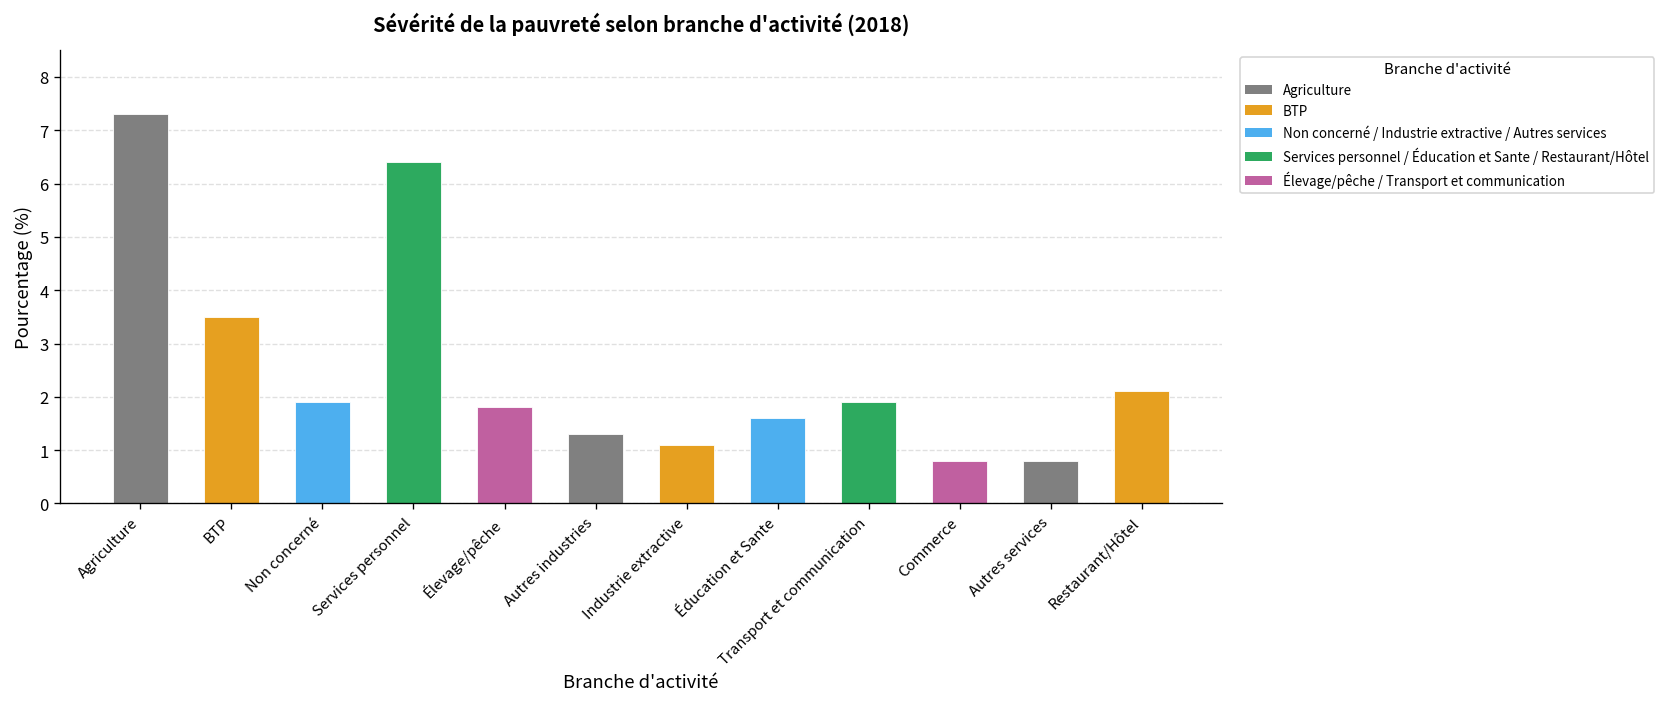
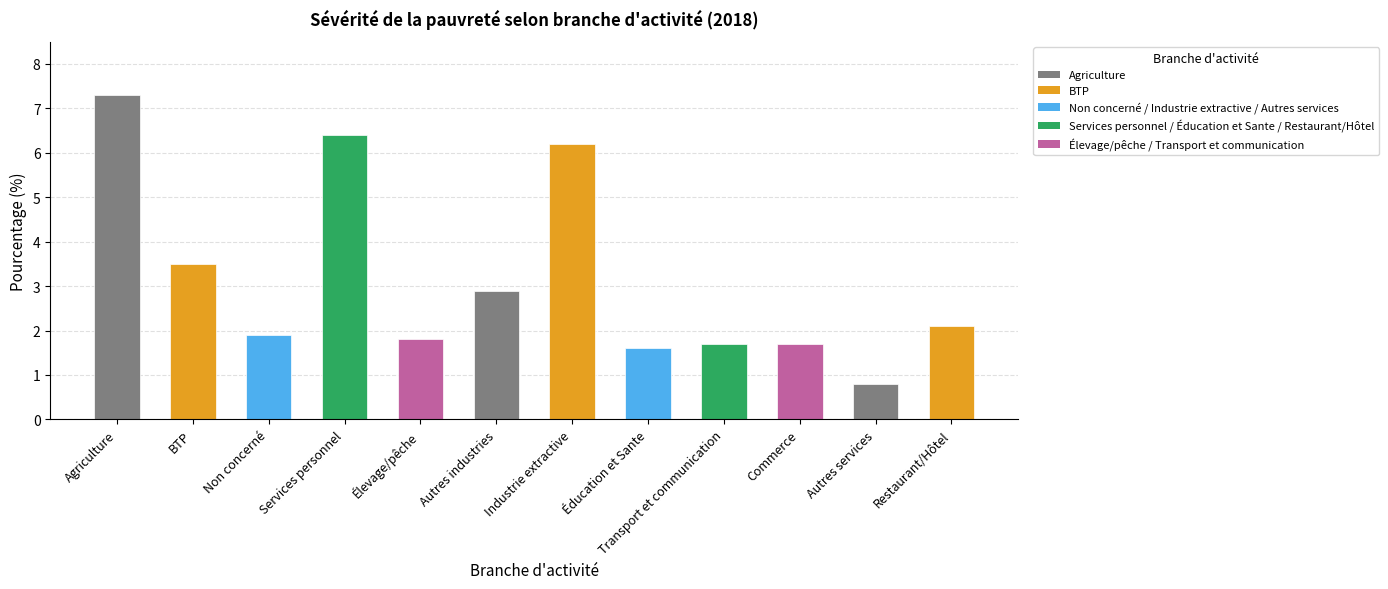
Autres industries: 1.3 -> 2.9
Industrie extractive: 1.1 -> 6.2
Transport et communication: 1.9 -> 1.7
Commerce: 0.8 -> 1.7
